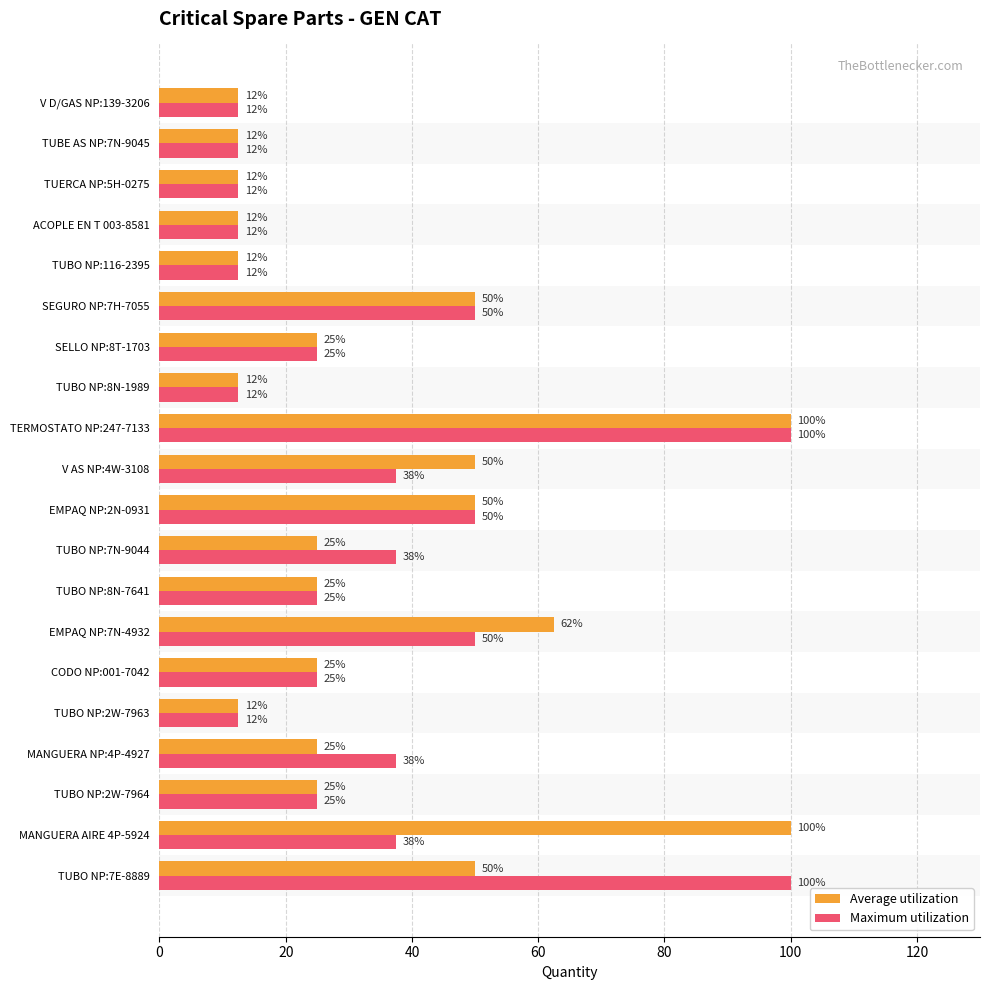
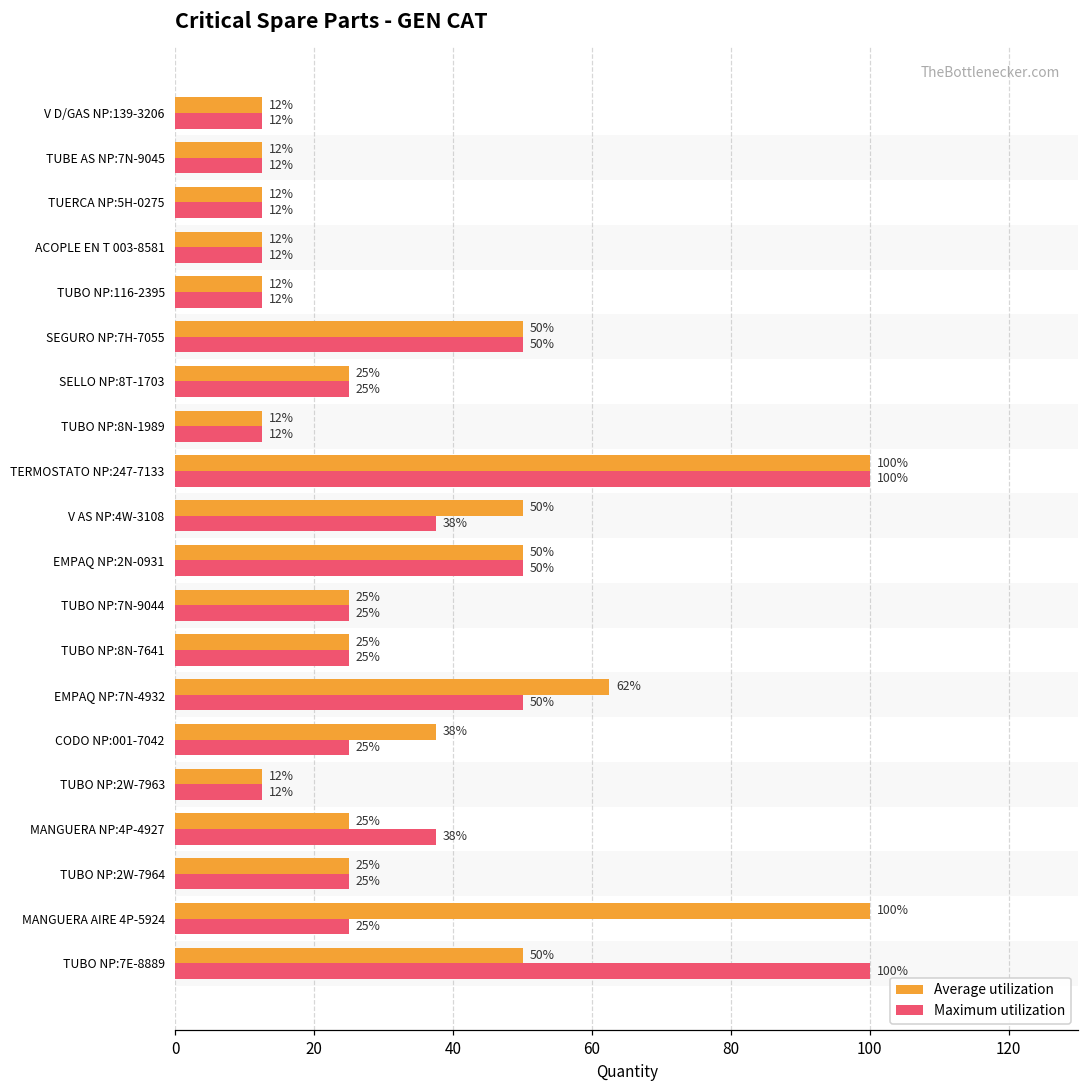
Maximum utilization, TUBO NP:7N-9044: 38% -> 25%
Average utilization, CODO NP:001-7042: 25% -> 38%
Maximum utilization, MANGUERA AIRE 4P-5924: 38% -> 25%
